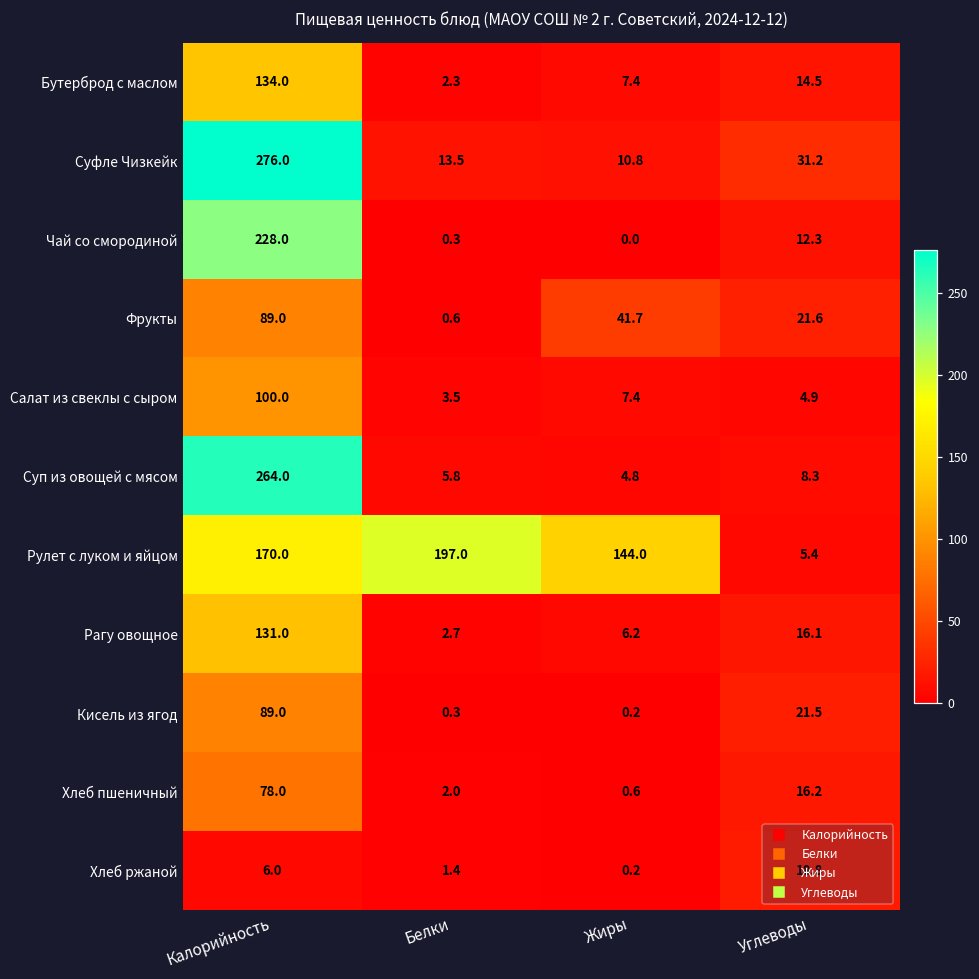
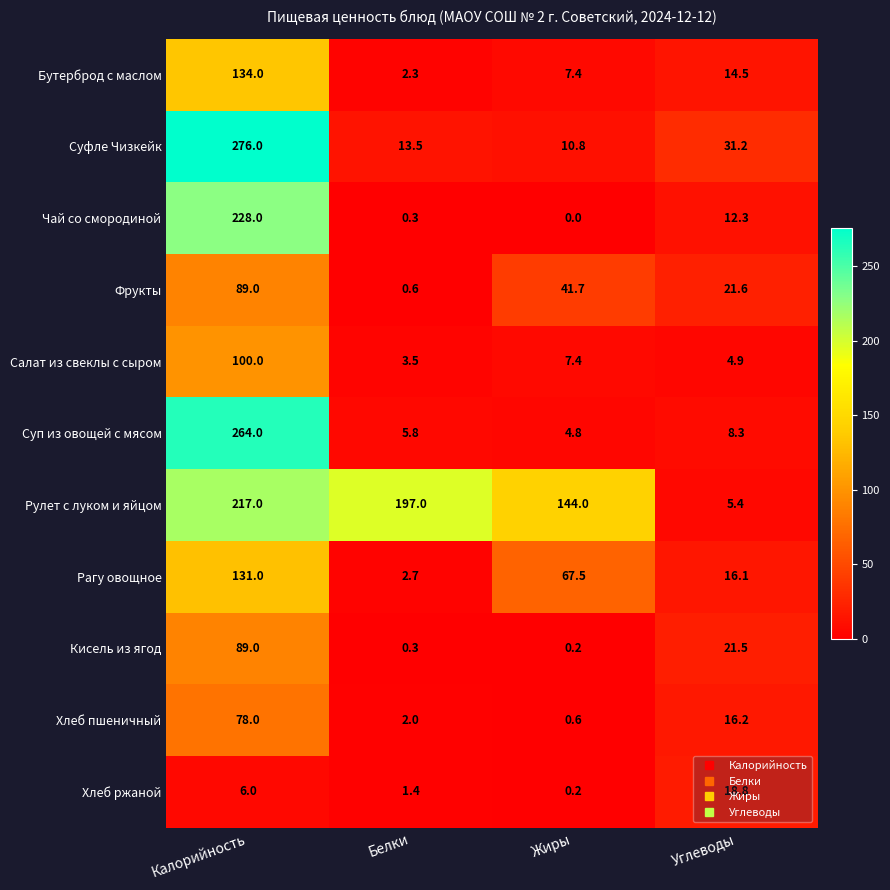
Рулет с луком и яйцом, Калорийность: 170.0 -> 217.0
Рагу овощное, Жиры: 6.2 -> 67.5
